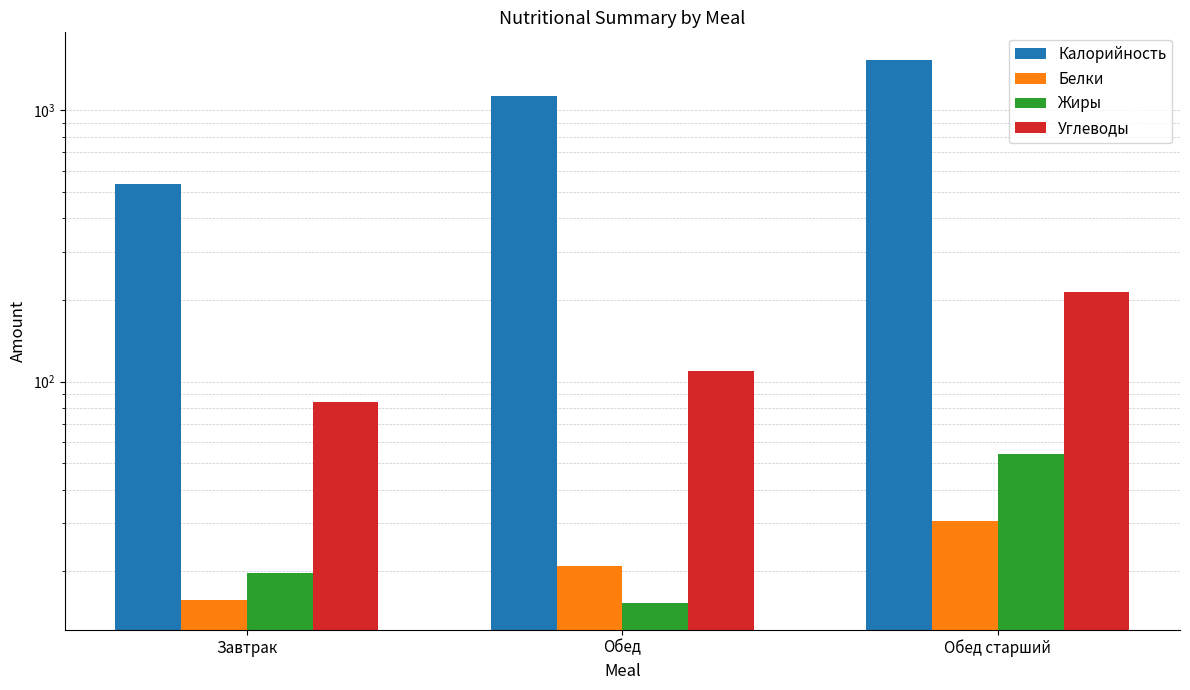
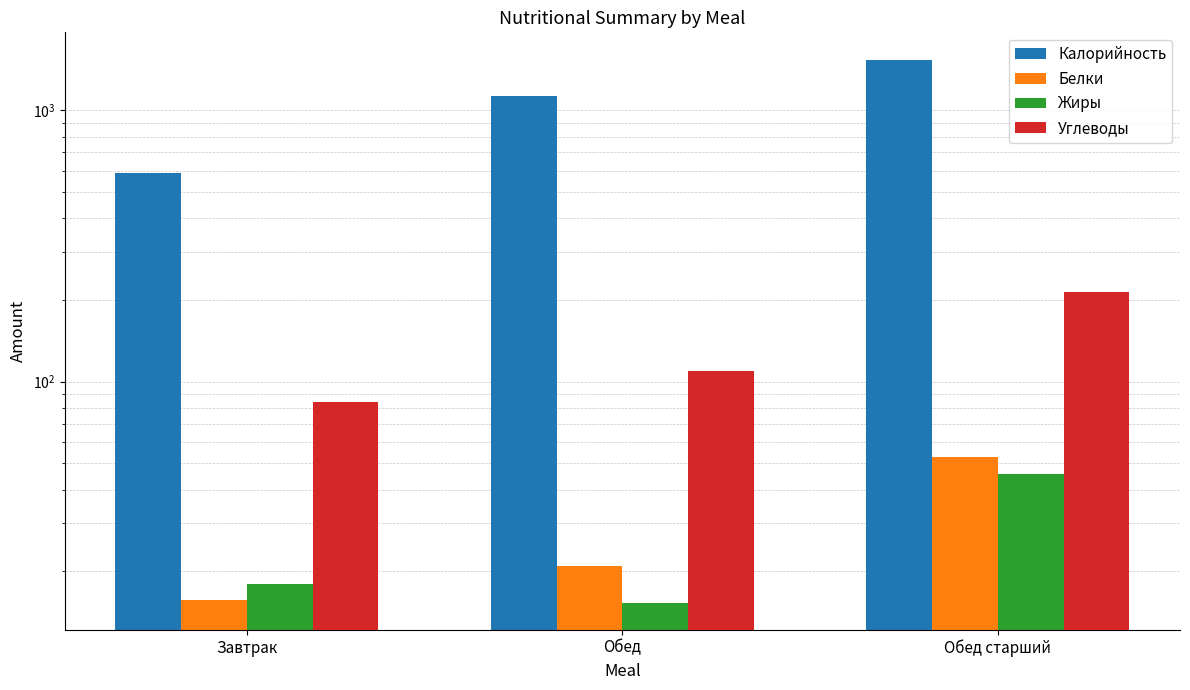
Калорийность, Завтрак: 540 -> 590
Жиры, Завтрак: 20 -> 18
Белки, Обед старший: 31 -> 53
Жиры, Обед старший: 54 -> 46
